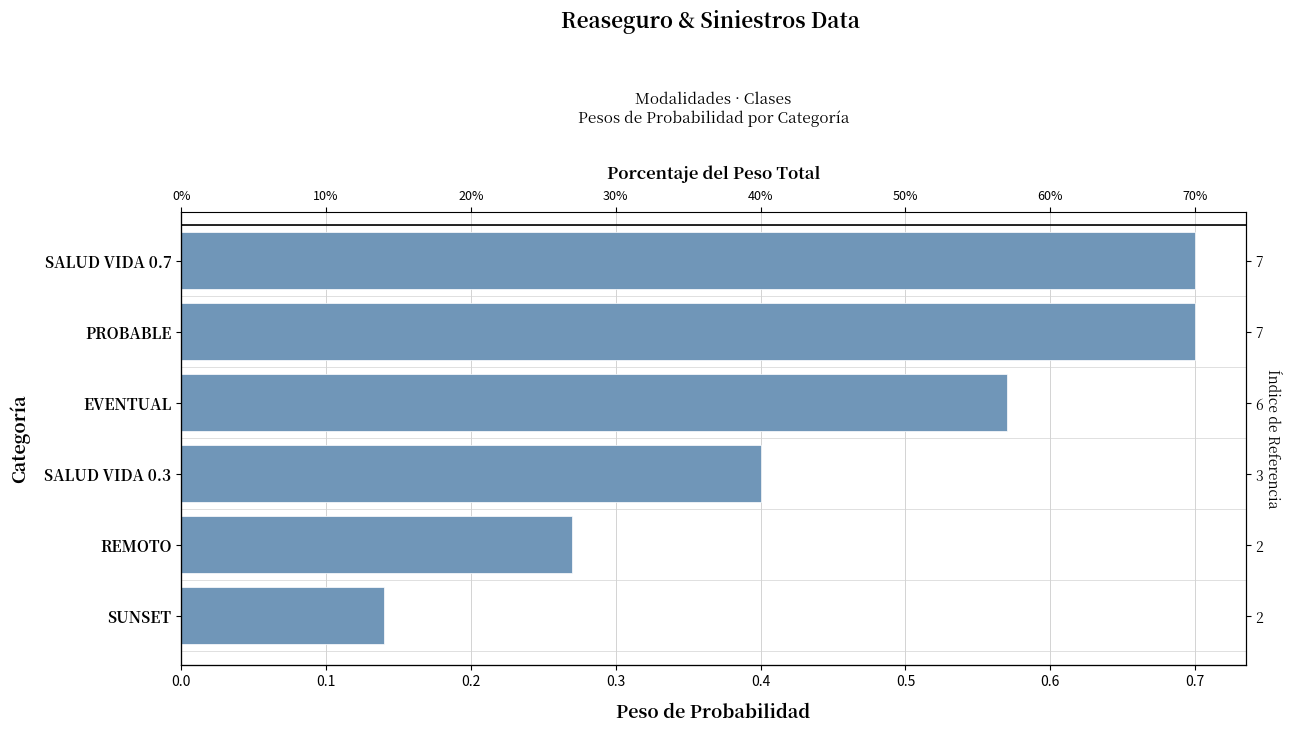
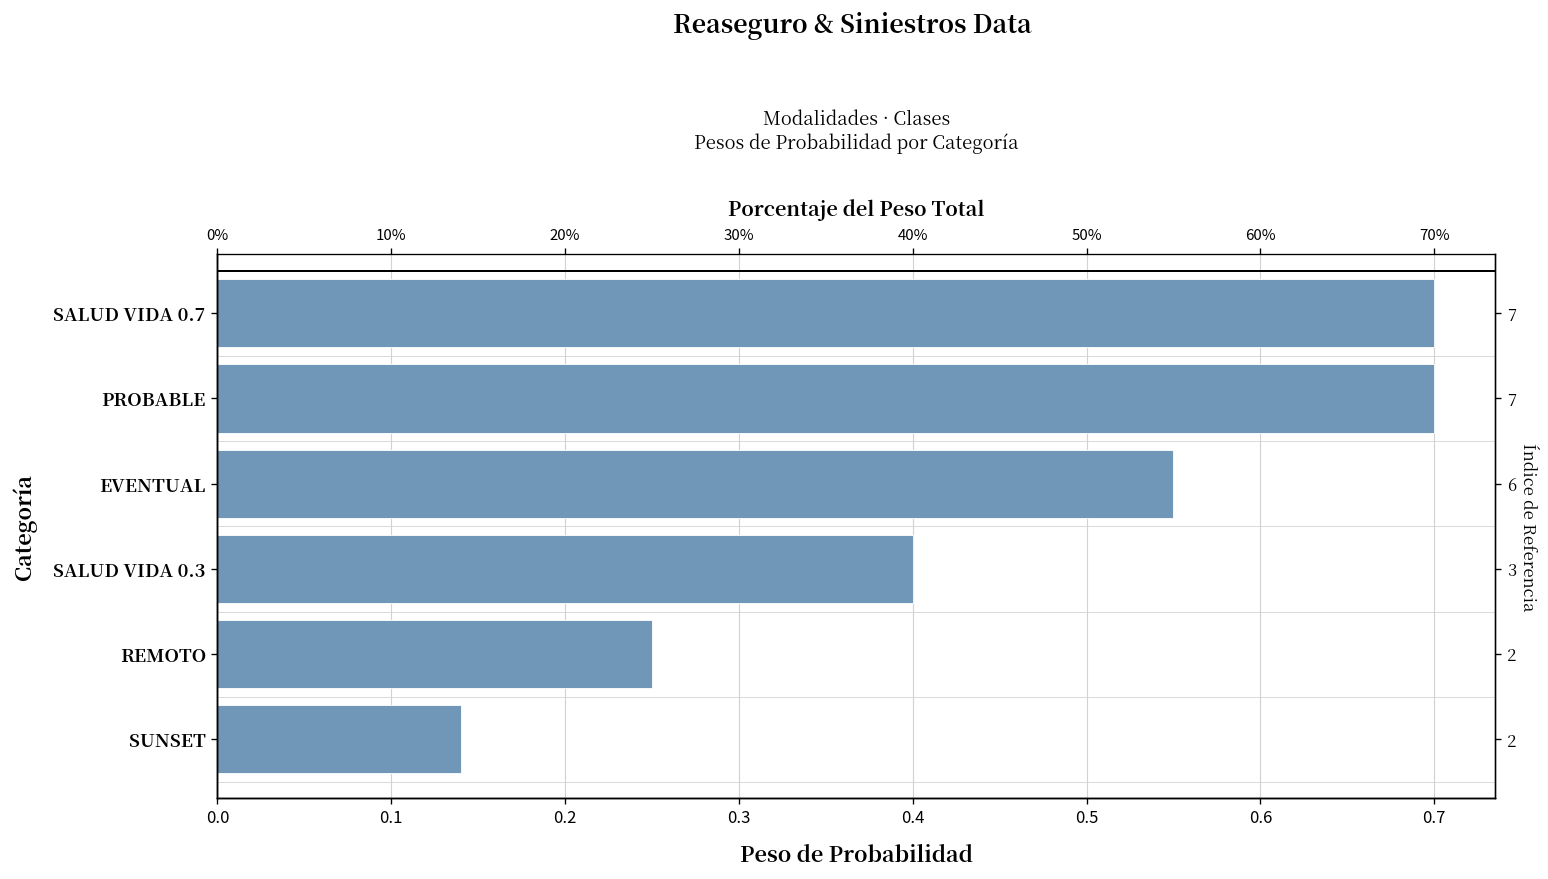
EVENTUAL: 0.57 -> 0.55
REMOTO: 0.27 -> 0.25
